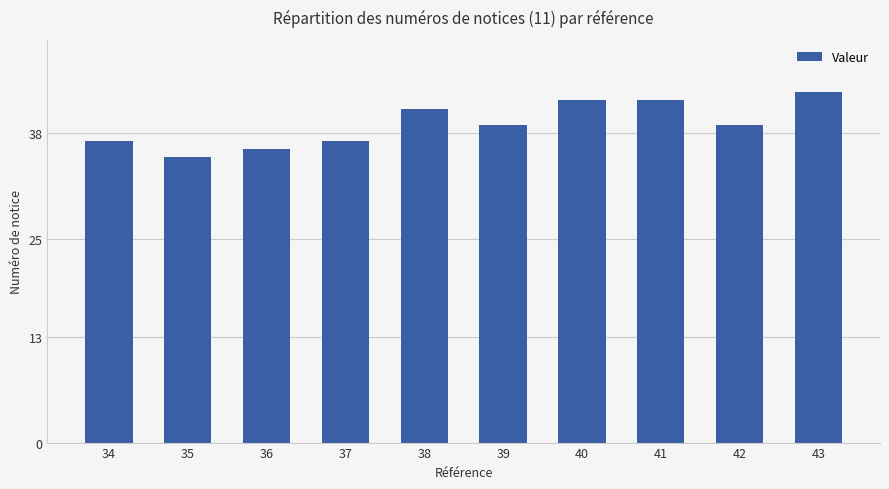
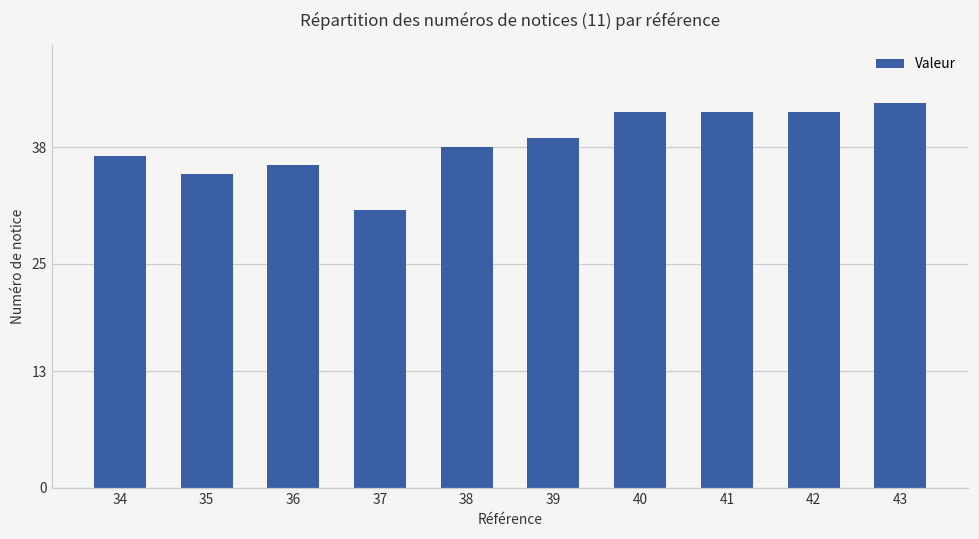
37: 37 -> 31
38: 41 -> 38
42: 39 -> 42
